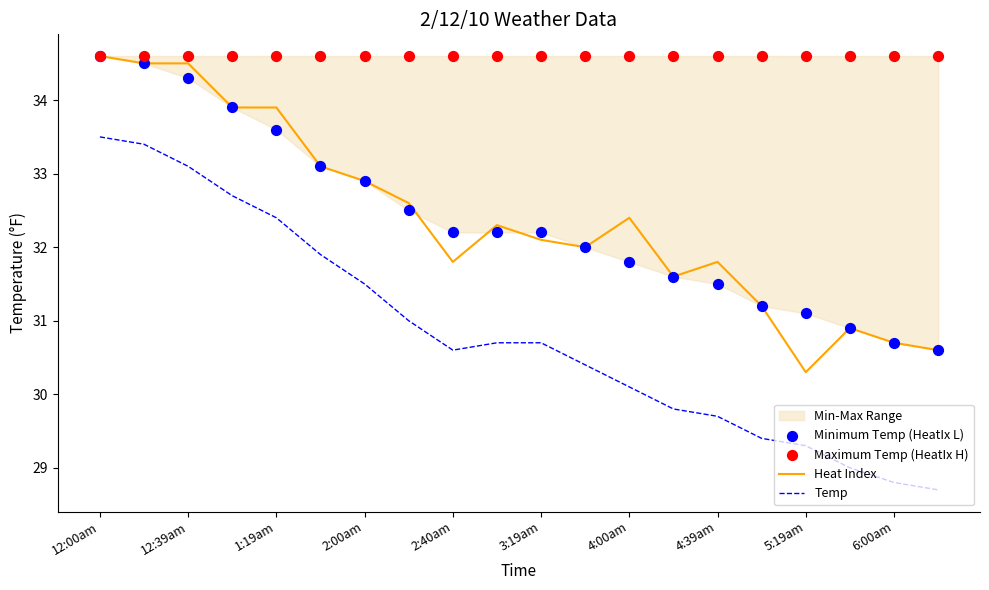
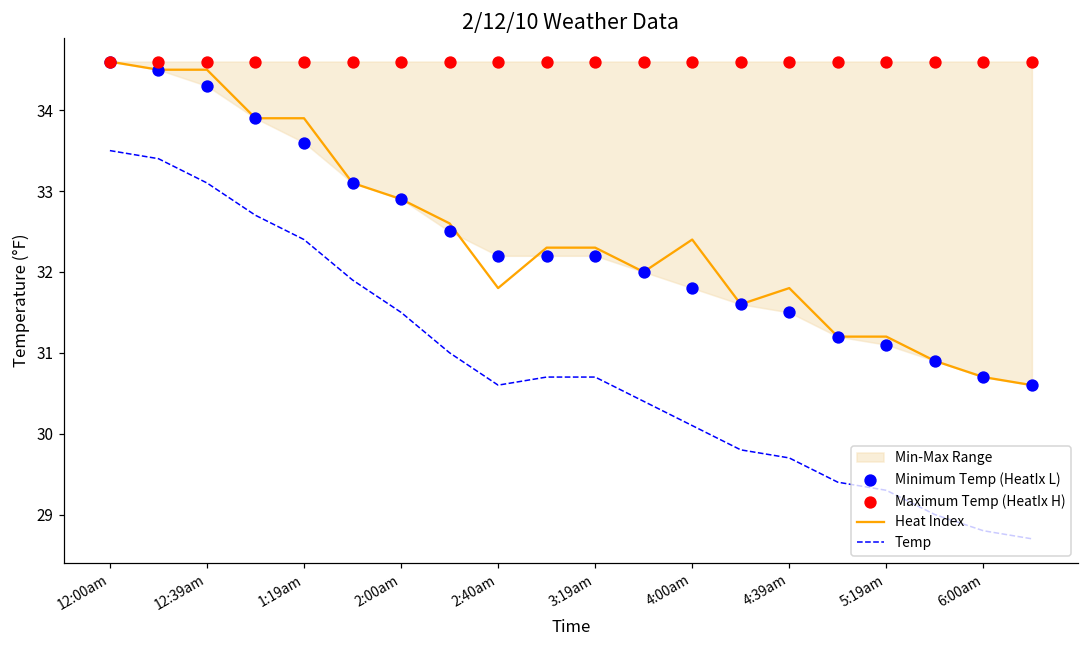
Heat Index, 3:19am: 32.1 -> 32.3
Heat Index, 5:19am: 30.3 -> 31.2
